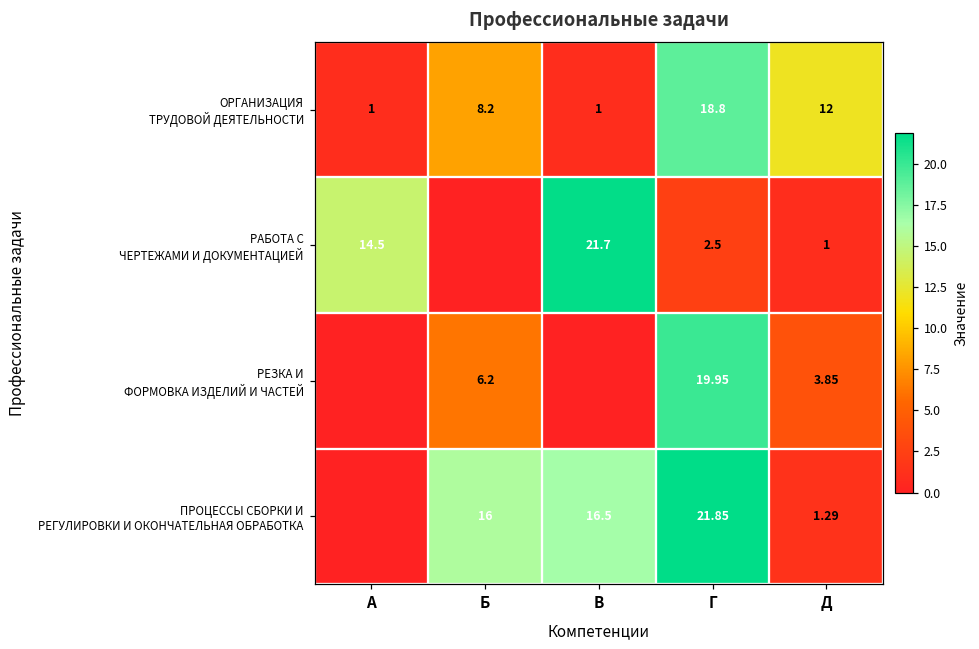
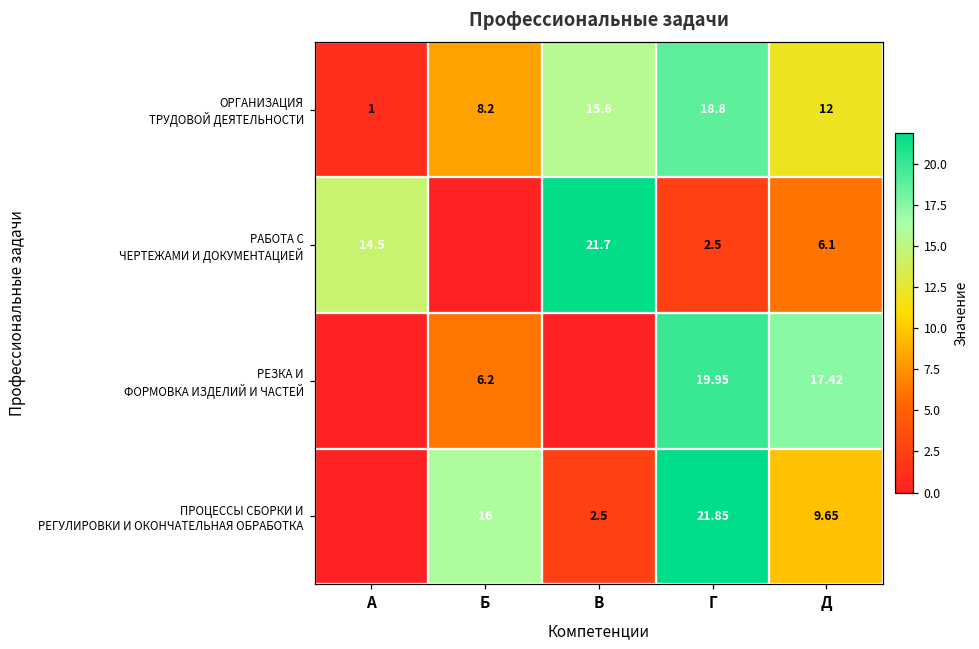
ОРГАНИЗАЦИЯ ТРУДОВОЙ ДЕЯТЕЛЬНОСТИ, В: 1 -> 15.6
РАБОТА С ЧЕРТЕЖАМИ И ДОКУМЕНТАЦИЕЙ, Д: 1 -> 6.1
РЕЗКА И ФОРМОВКА ИЗДЕЛИЙ И ЧАСТЕЙ, Д: 3.85 -> 17.42
ПРОЦЕССЫ СБОРКИ И РЕГУЛИРОВКИ И ОКОНЧАТЕЛЬНАЯ ОБРАБОТКА, В: 16.5 -> 2.5
ПРОЦЕССЫ СБОРКИ И РЕГУЛИРОВКИ И ОКОНЧАТЕЛЬНАЯ ОБРАБОТКА, Д: 1.29 -> 9.65
